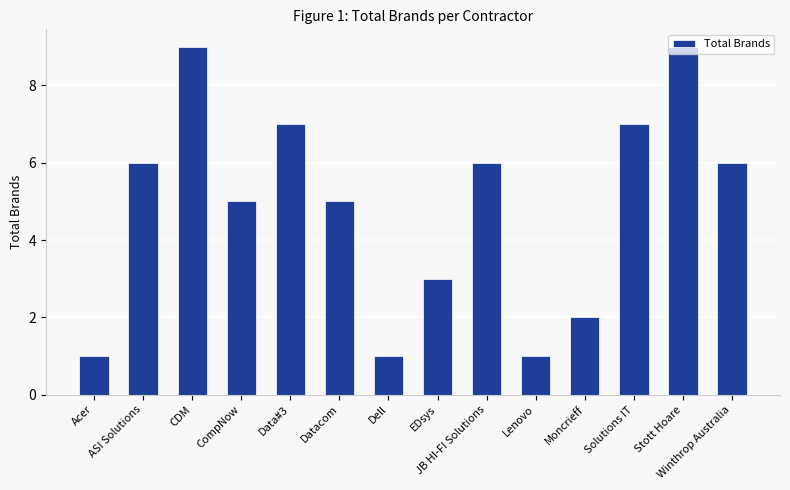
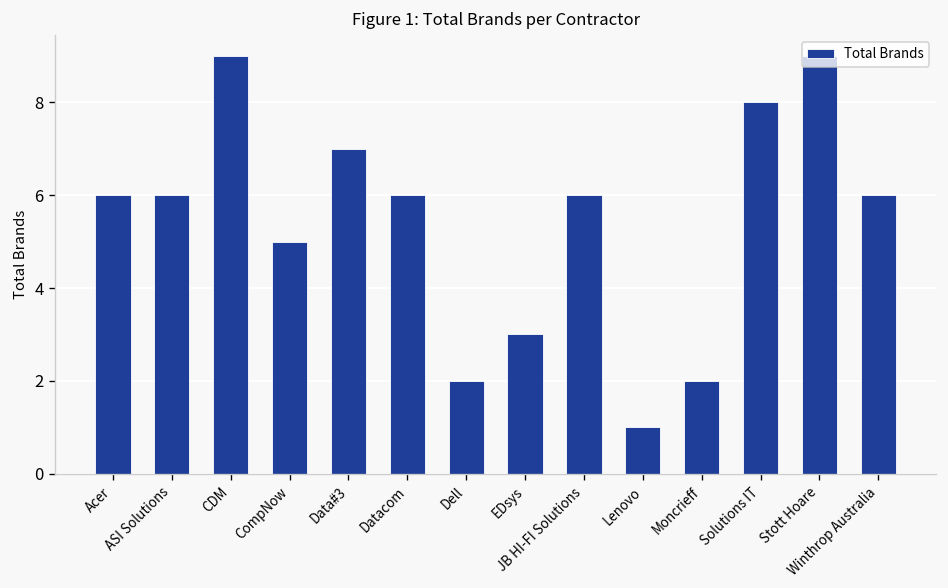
Acer: 1 -> 6
Datacom: 5 -> 6
Dell: 1 -> 2
Solutions IT: 7 -> 8
